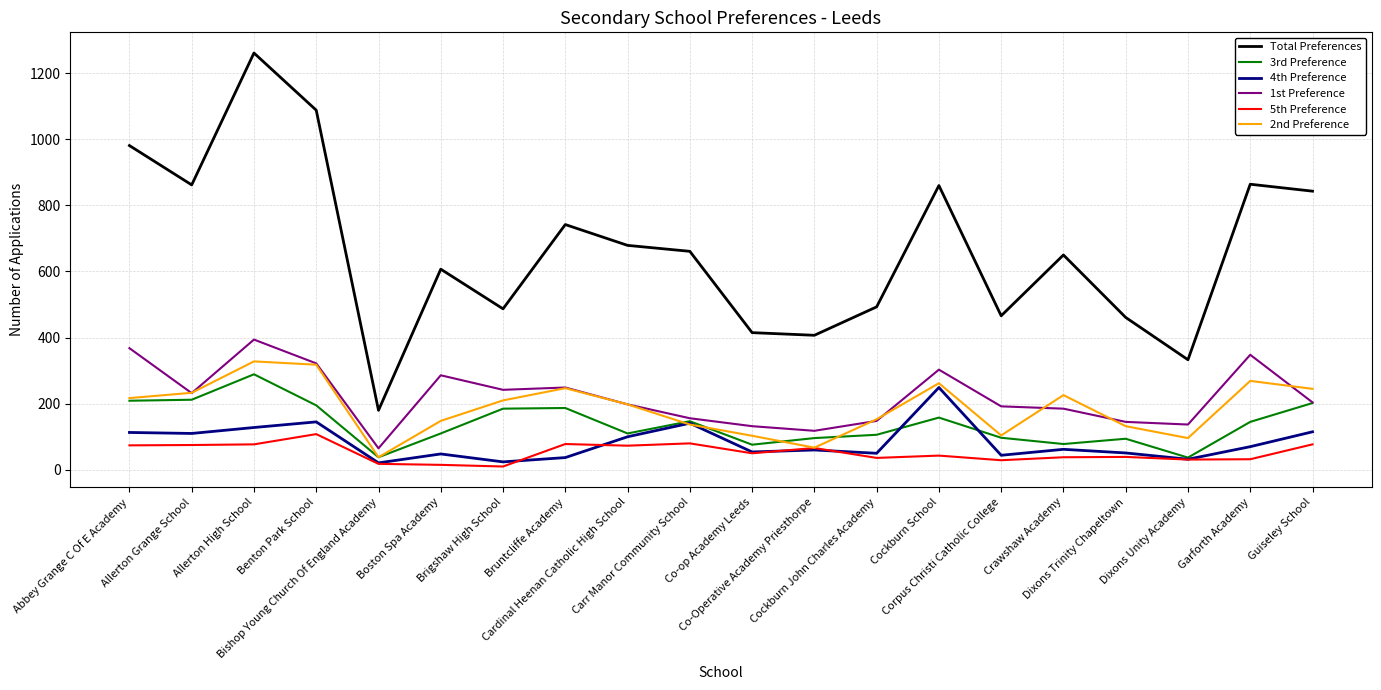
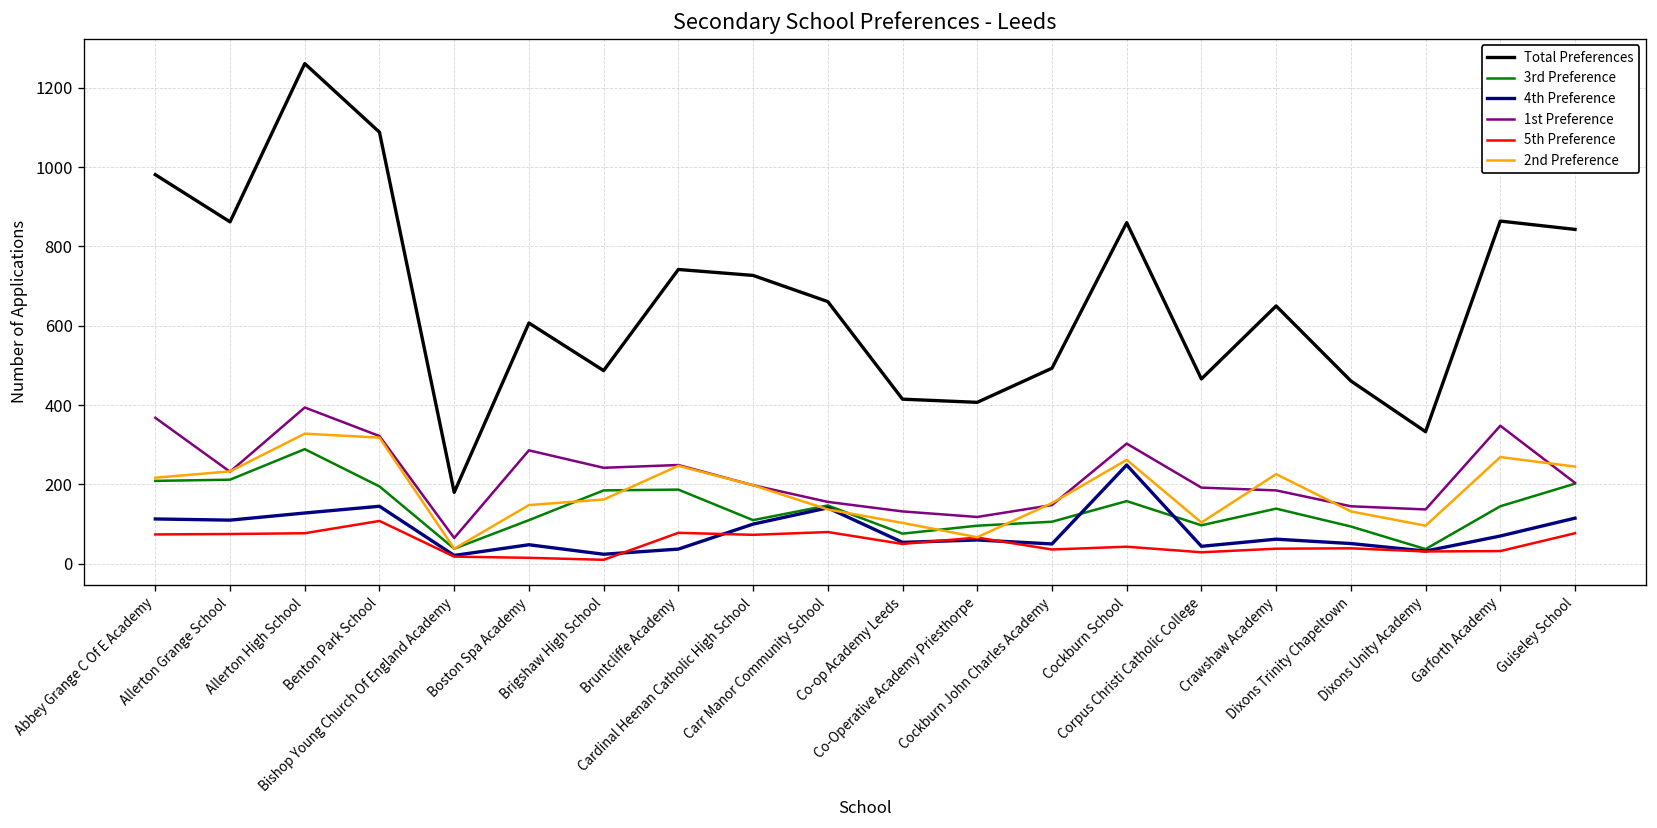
2nd Preference, Brigshaw High School: 210 -> 160
Total Preferences, Cardinal Heenan Catholic High School: 680 -> 730
3rd Preference, Crawshaw Academy: 80 -> 140
